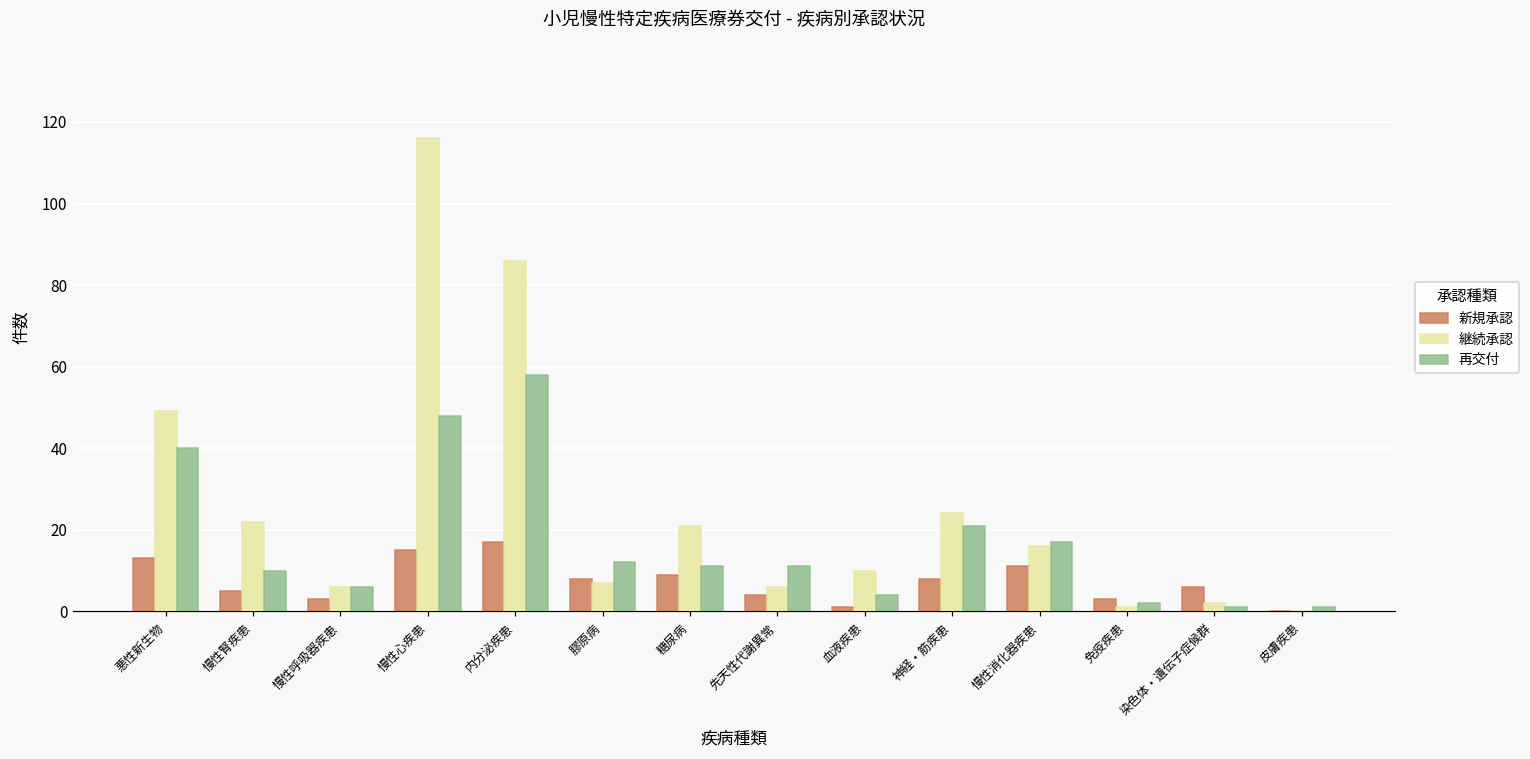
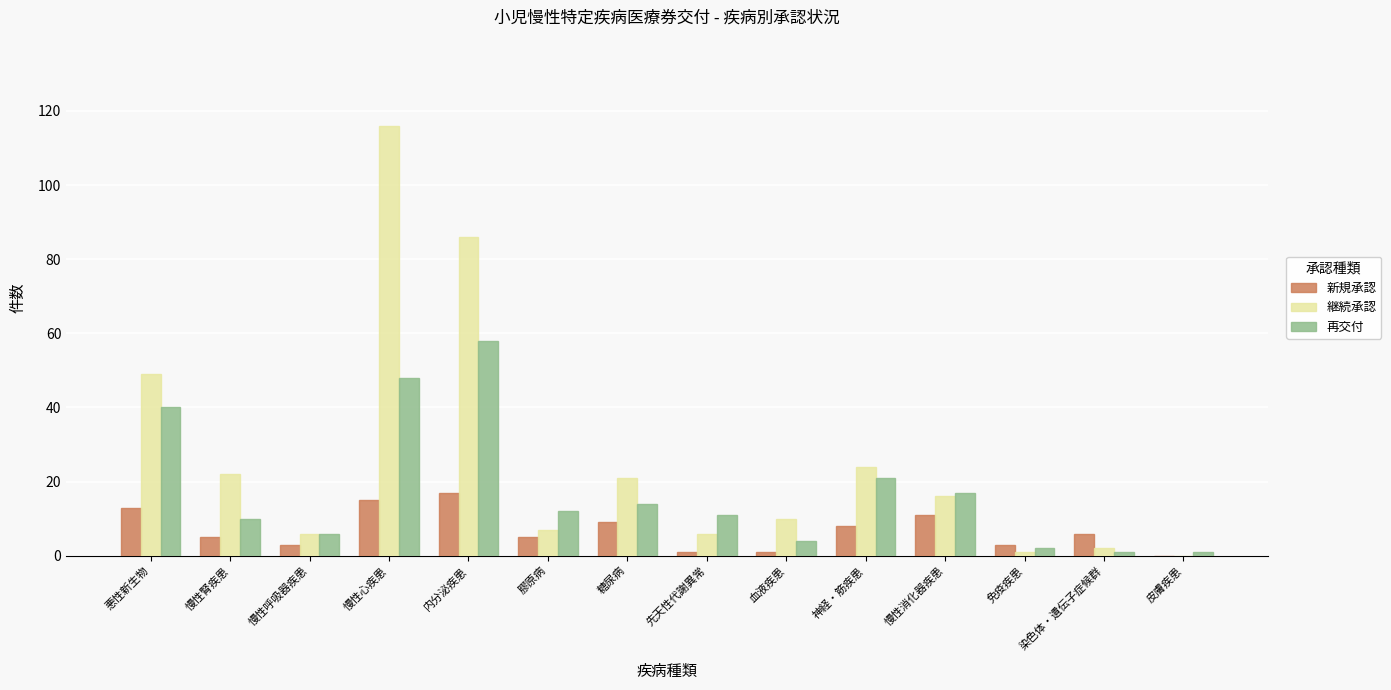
新規承認, 膠原病: 8 -> 5
再交付, 糖尿病: 11 -> 14
新規承認, 先天性代謝異常: 4 -> 1
